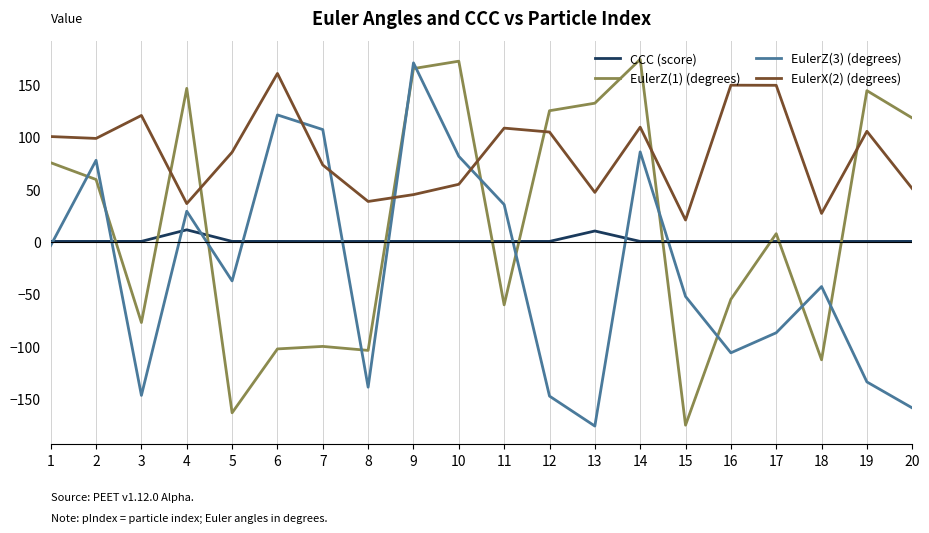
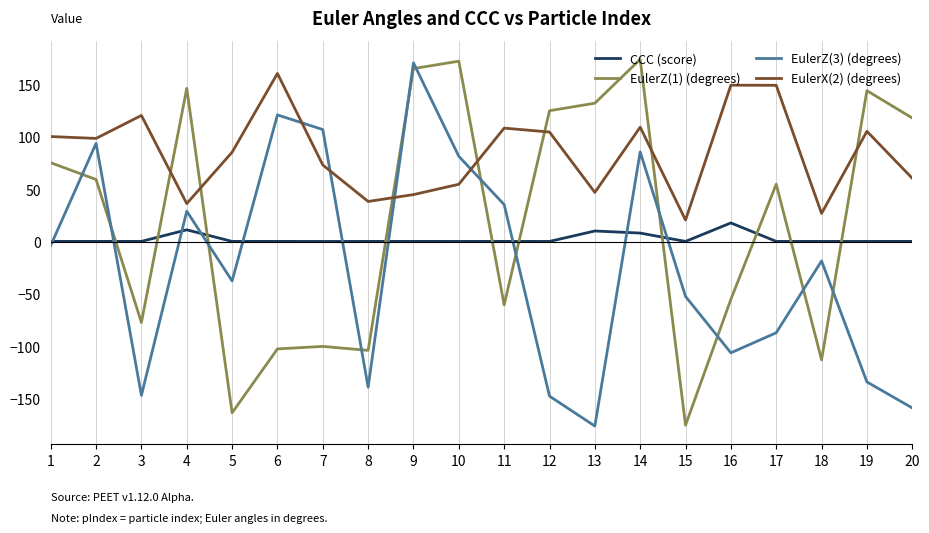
EulerZ(3) (degrees), 2: 78 -> 94
CCC (score), 14: 0 -> 8
CCC (score), 16: 0 -> 18
EulerZ(1) (degrees), 17: 8 -> 55
EulerZ(3) (degrees), 18: -43 -> -18
EulerX(2) (degrees), 20: 51 -> 61
